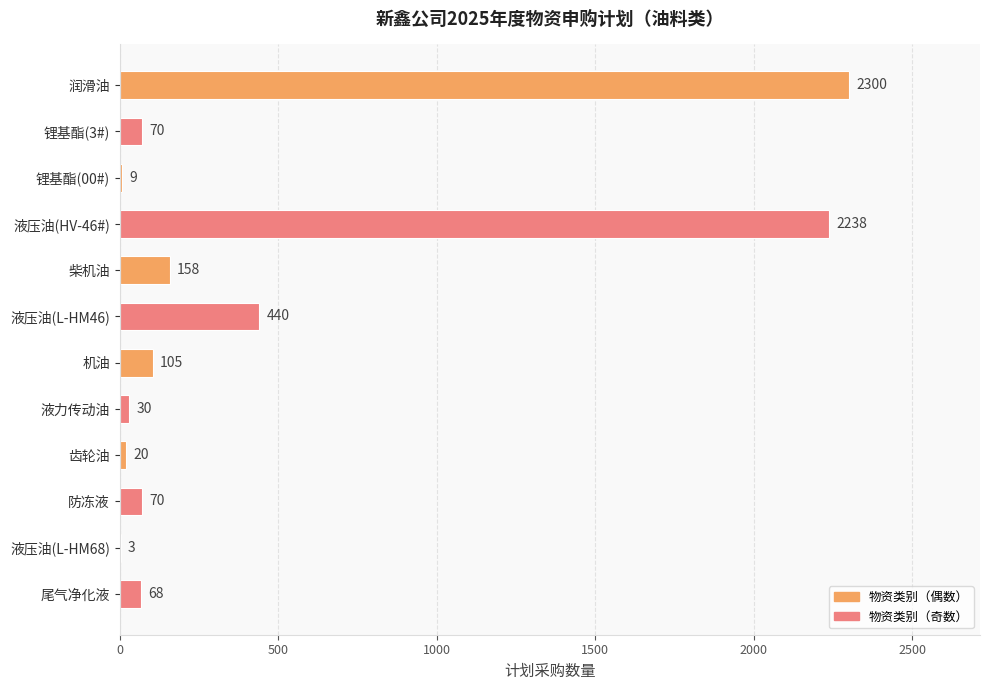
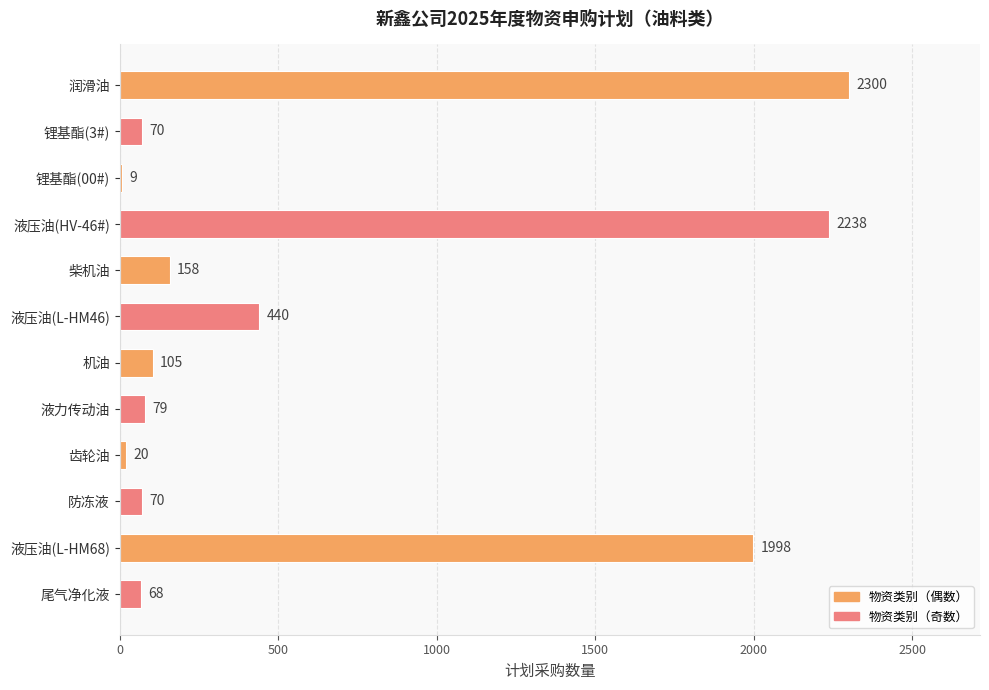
液力传动油: 30 -> 79
液压油(L-HM68): 3 -> 1998
